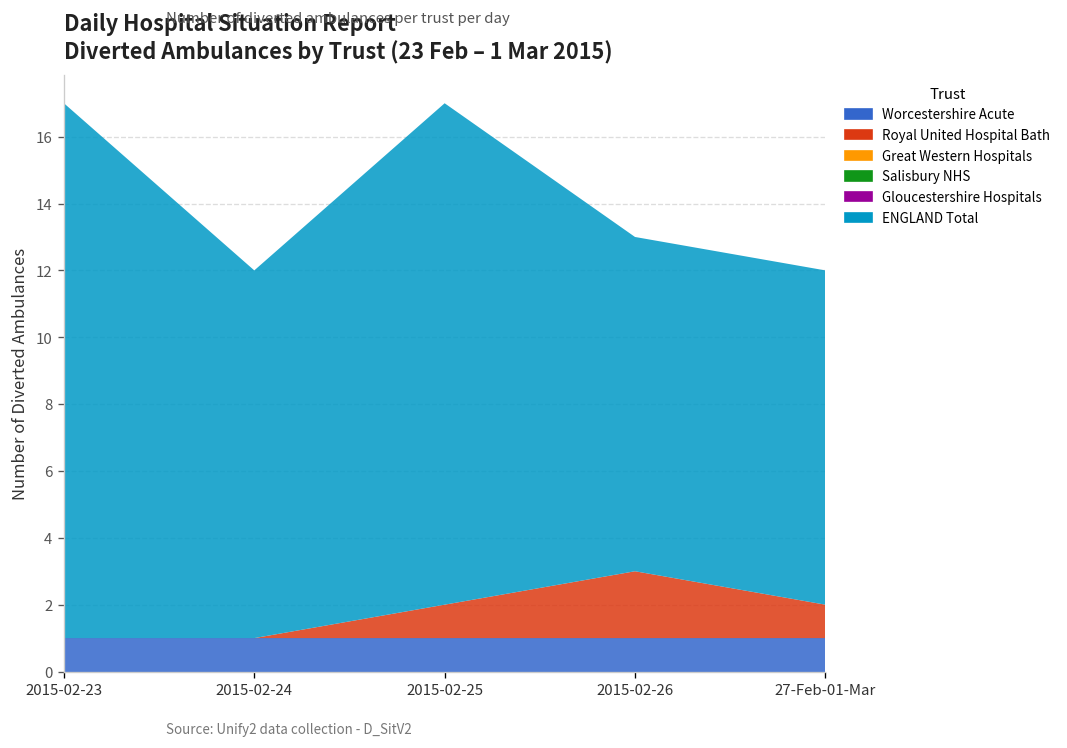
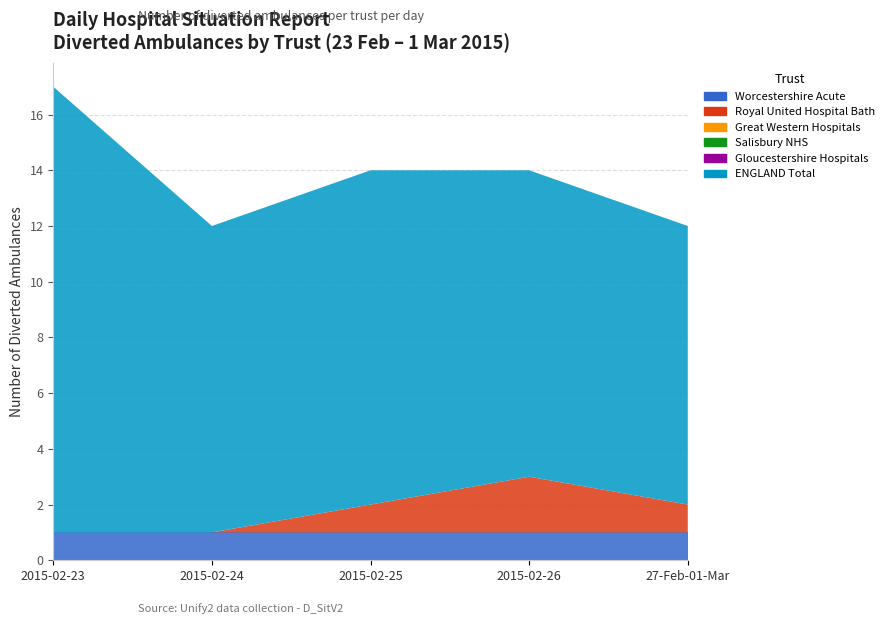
ENGLAND Total, 2015-02-25: 15 -> 12
ENGLAND Total, 2015-02-26: 10 -> 11
